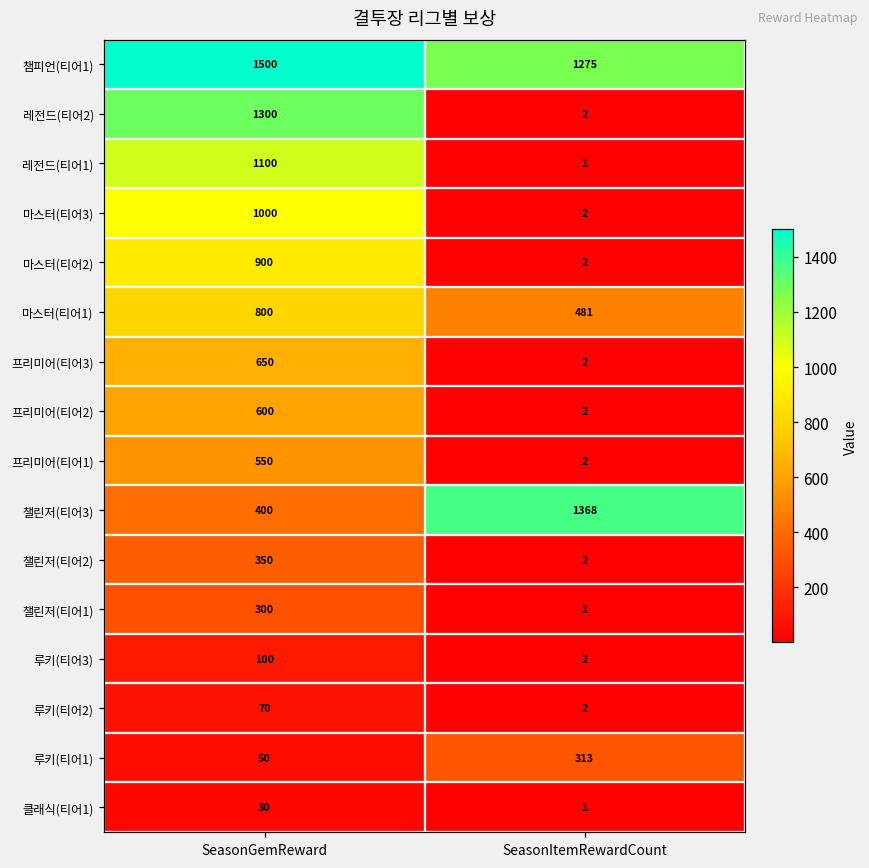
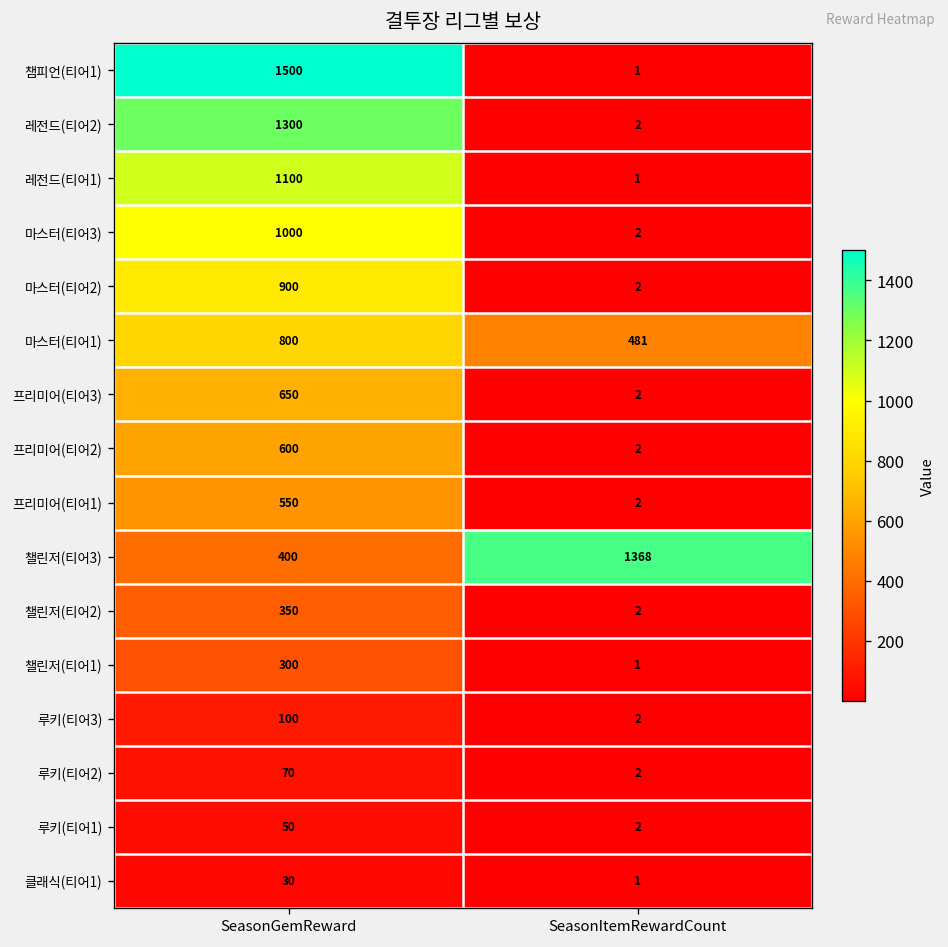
챔피언(티어1), SeasonItemRewardCount: 1275 -> 1
루키(티어1), SeasonItemRewardCount: 313 -> 2
